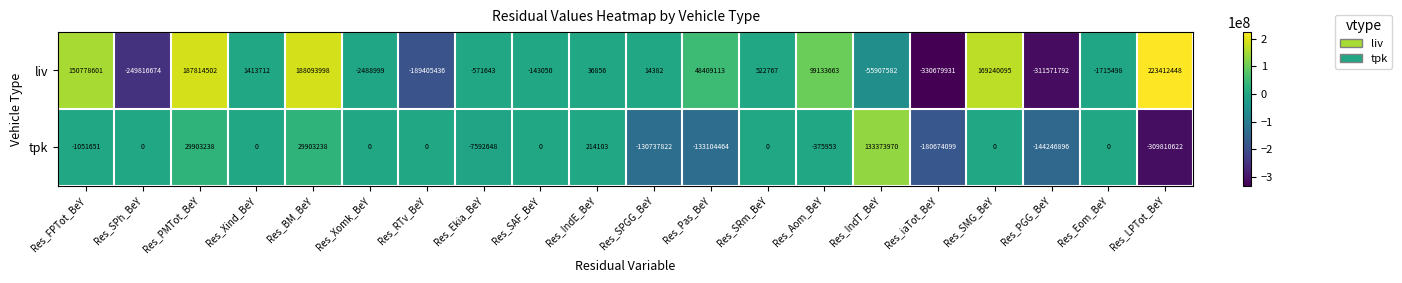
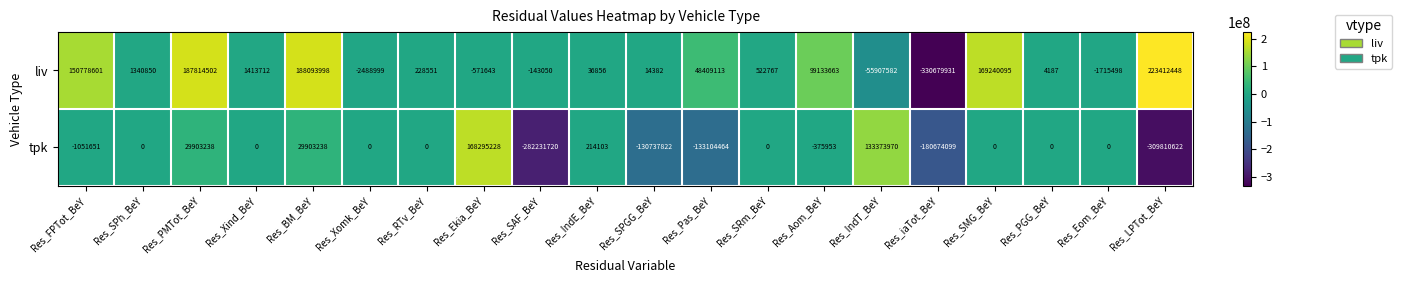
liv, Res_SPh_BeY: -249816674 -> 1340850
liv, Res_RTv_BeY: -189405436 -> 228551
liv, Res_PGG_BeY: -311571792 -> 4187
tpk, Res_Ekia_BeY: -7592648 -> 168295228
tpk, Res_SAF_BeY: 0 -> -282231720
tpk, Res_PGG_BeY: -144246896 -> 0
